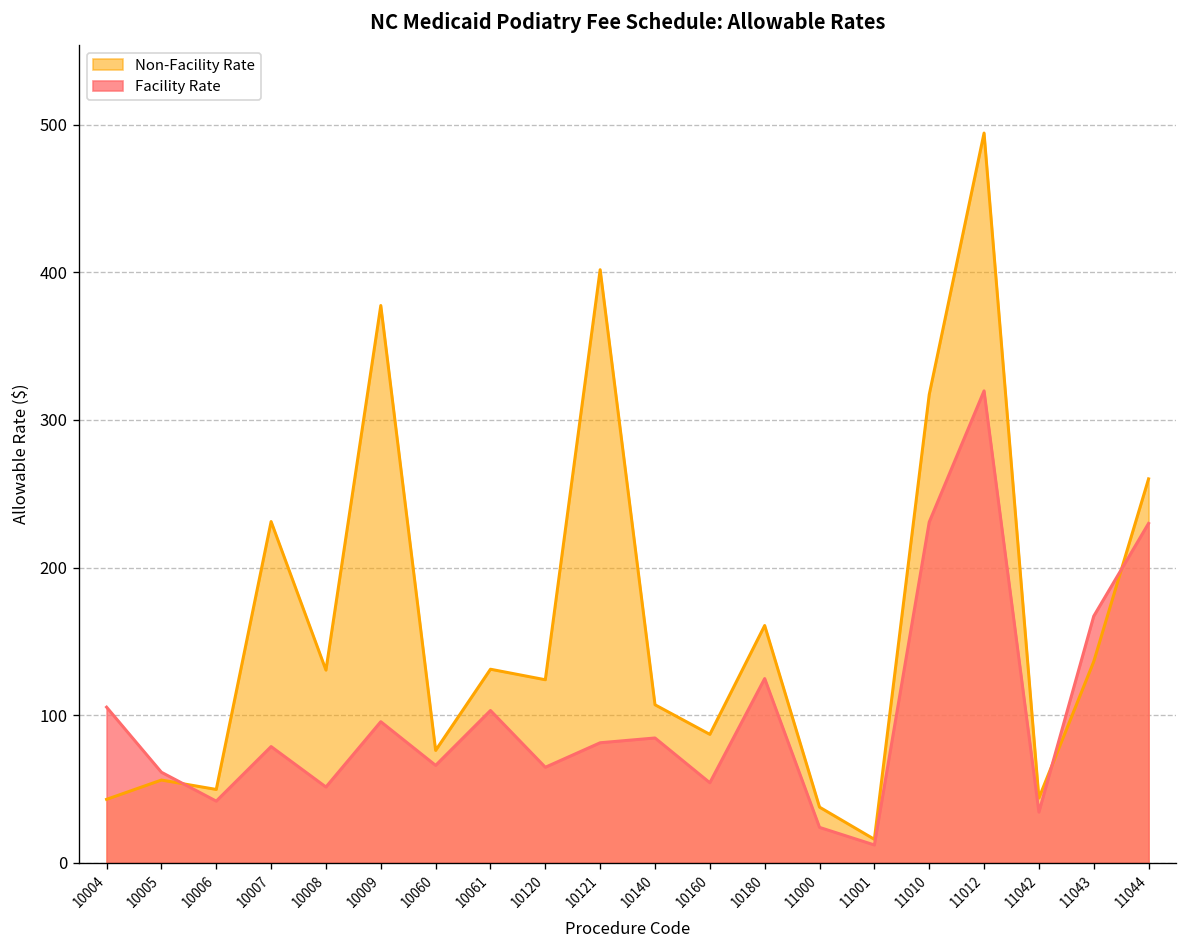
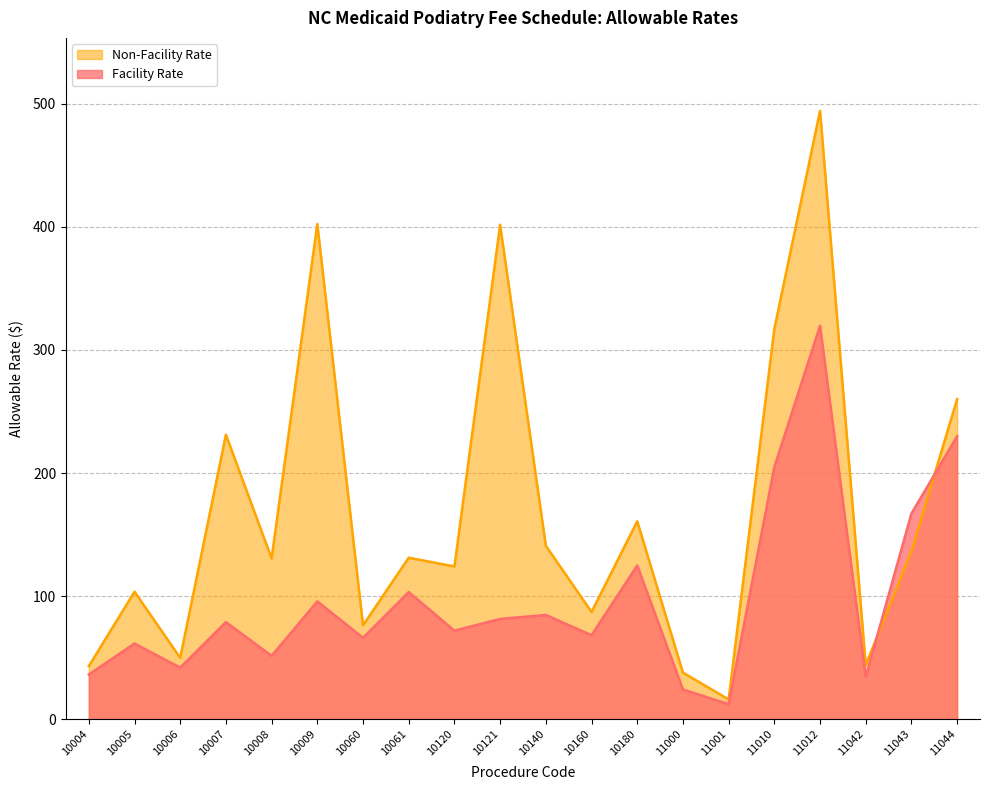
Facility Rate, 10004: 105 -> 36
Non-Facility Rate, 10005: 56 -> 104
Non-Facility Rate, 10009: 378 -> 402
Facility Rate, 10120: 65 -> 72
Non-Facility Rate, 10140: 107 -> 141
Facility Rate, 10160: 54 -> 68
Facility Rate, 11010: 231 -> 205
